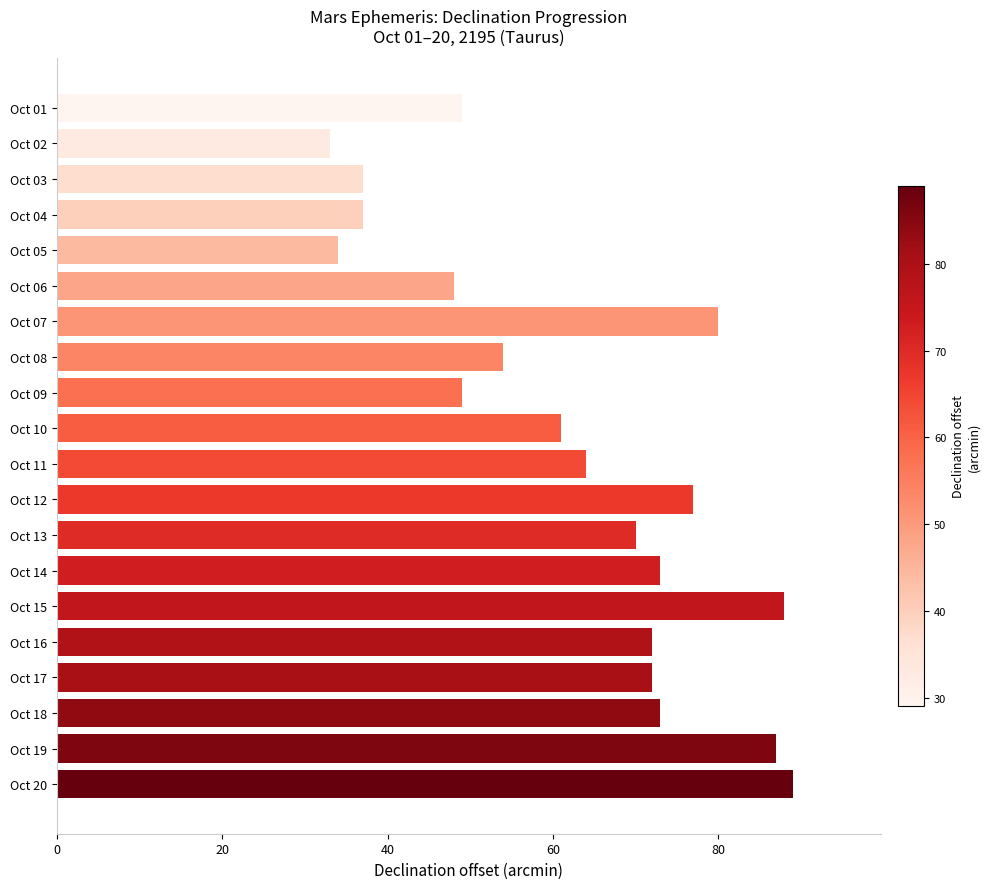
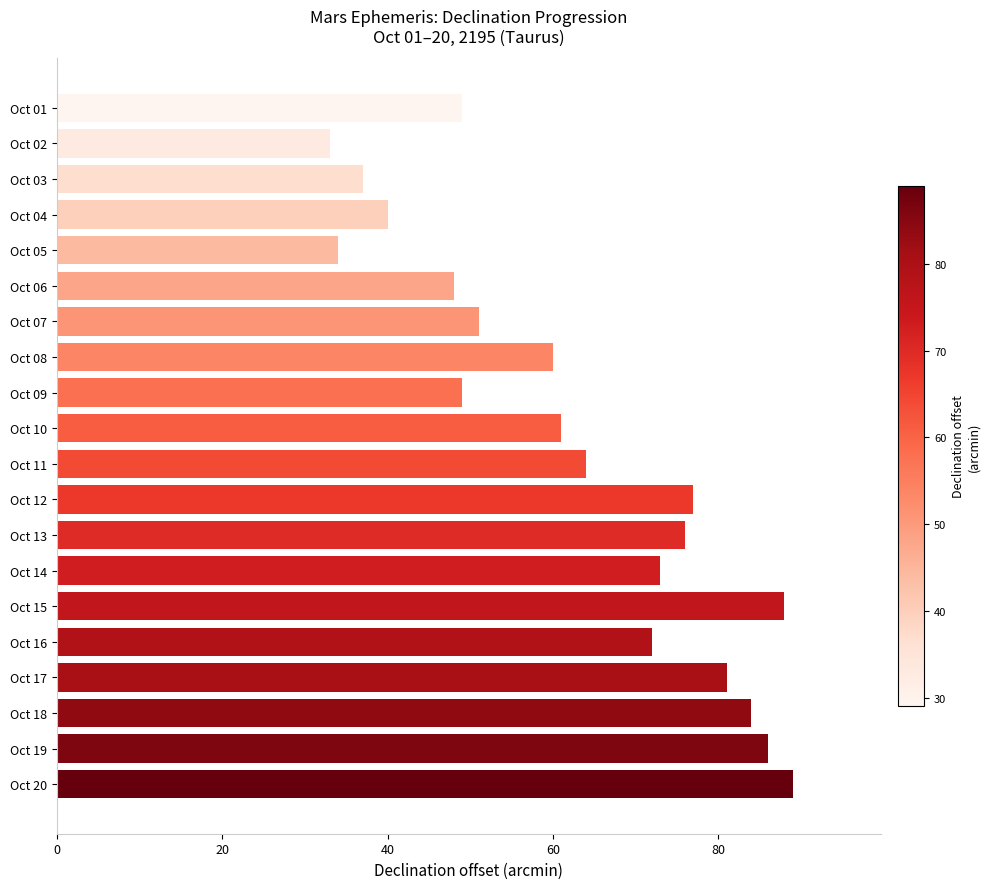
Oct 04: 37 -> 40
Oct 07: 80 -> 51
Oct 08: 54 -> 60
Oct 13: 70 -> 76
Oct 17: 72 -> 81
Oct 18: 73 -> 84
Oct 19: 87 -> 86
